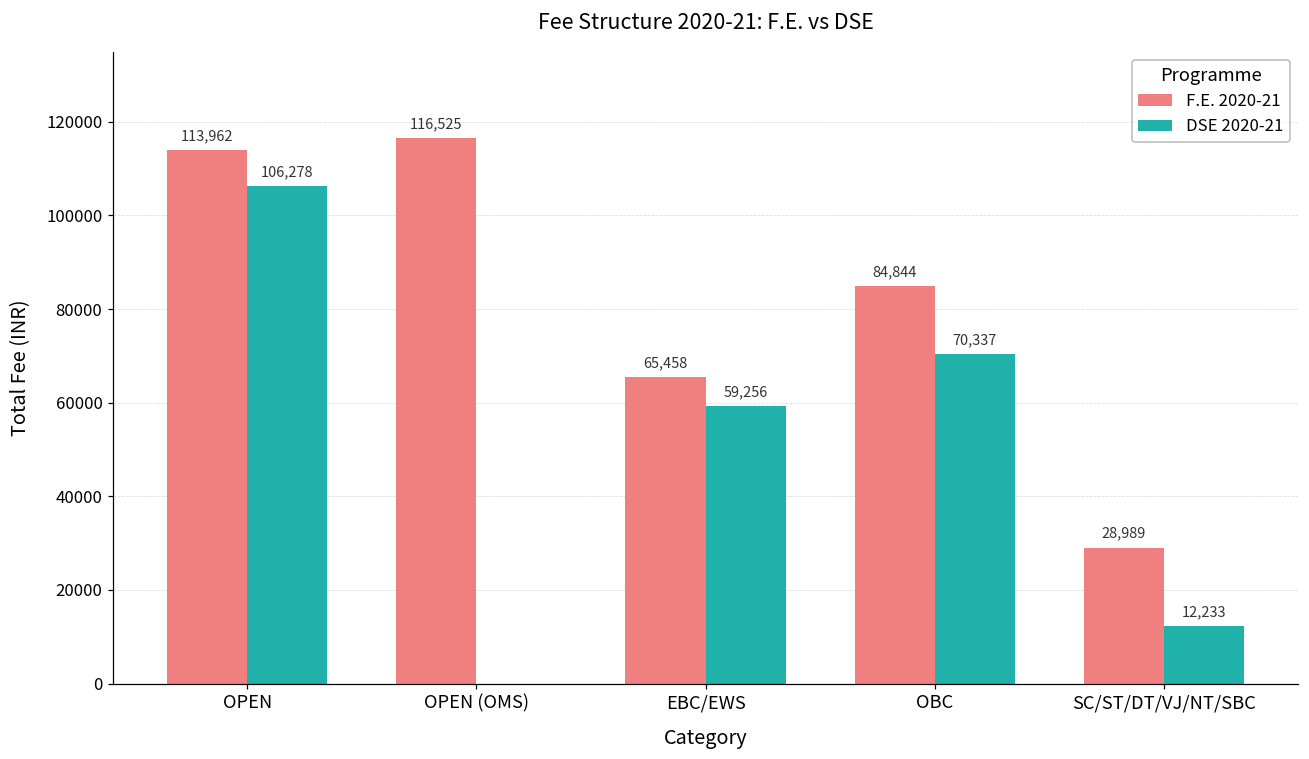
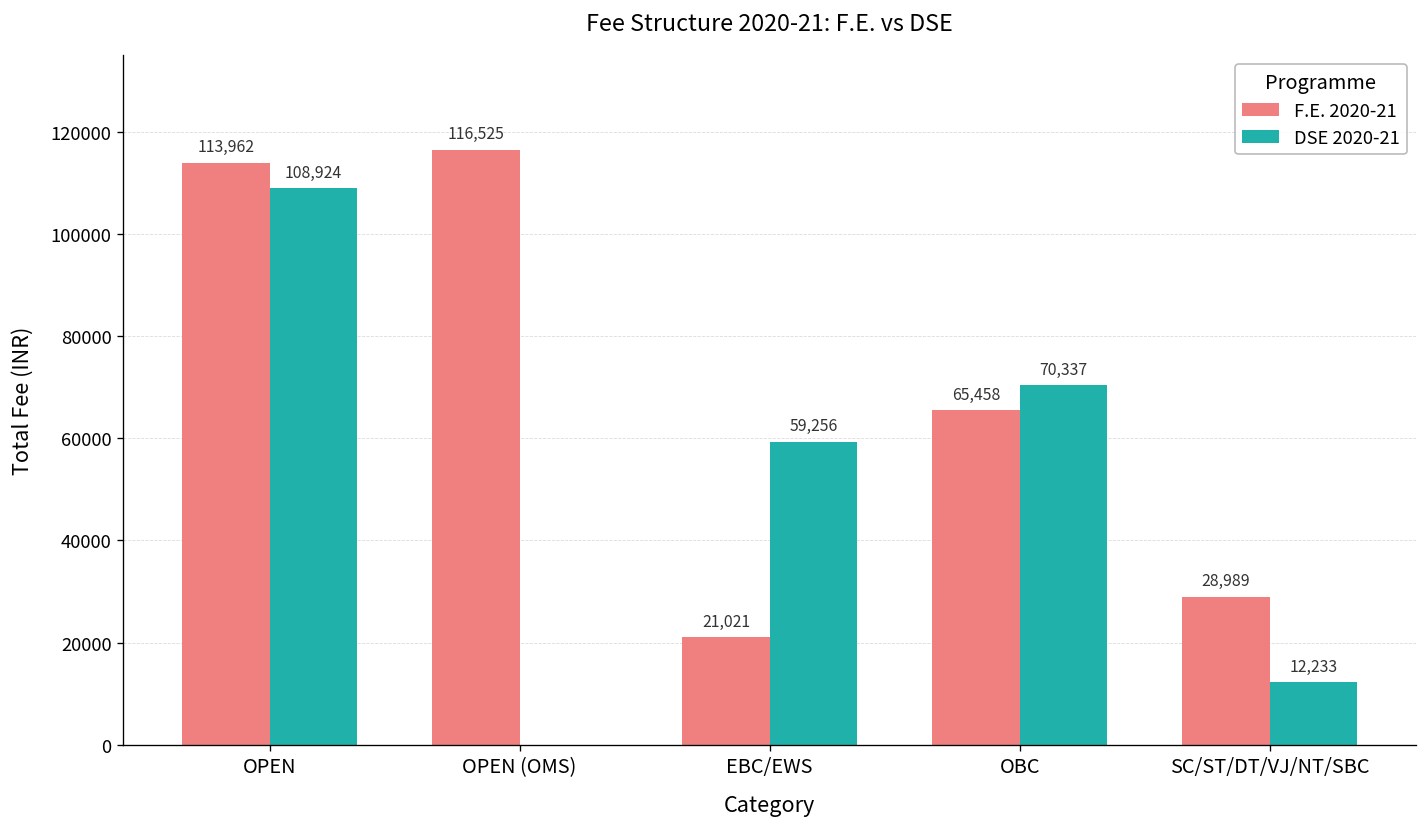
DSE 2020-21, OPEN: 106,278 -> 108,924
F.E. 2020-21, EBC/EWS: 65,458 -> 21,021
F.E. 2020-21, OBC: 84,844 -> 65,458
